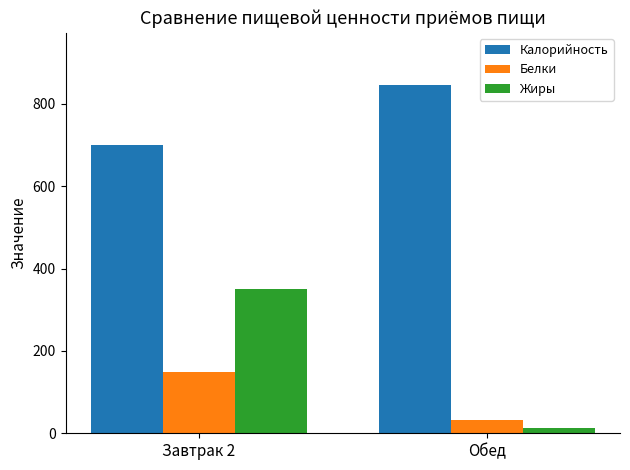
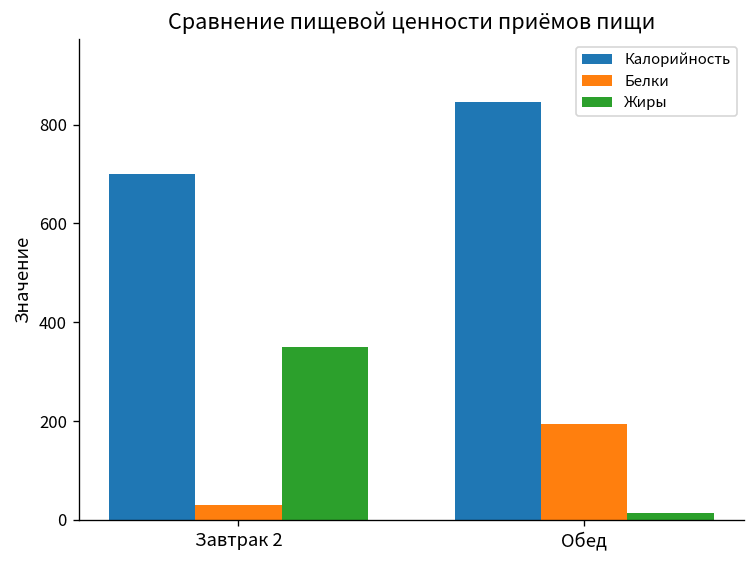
Белки, Завтрак 2: 150 -> 30
Белки, Обед: 30 -> 190
